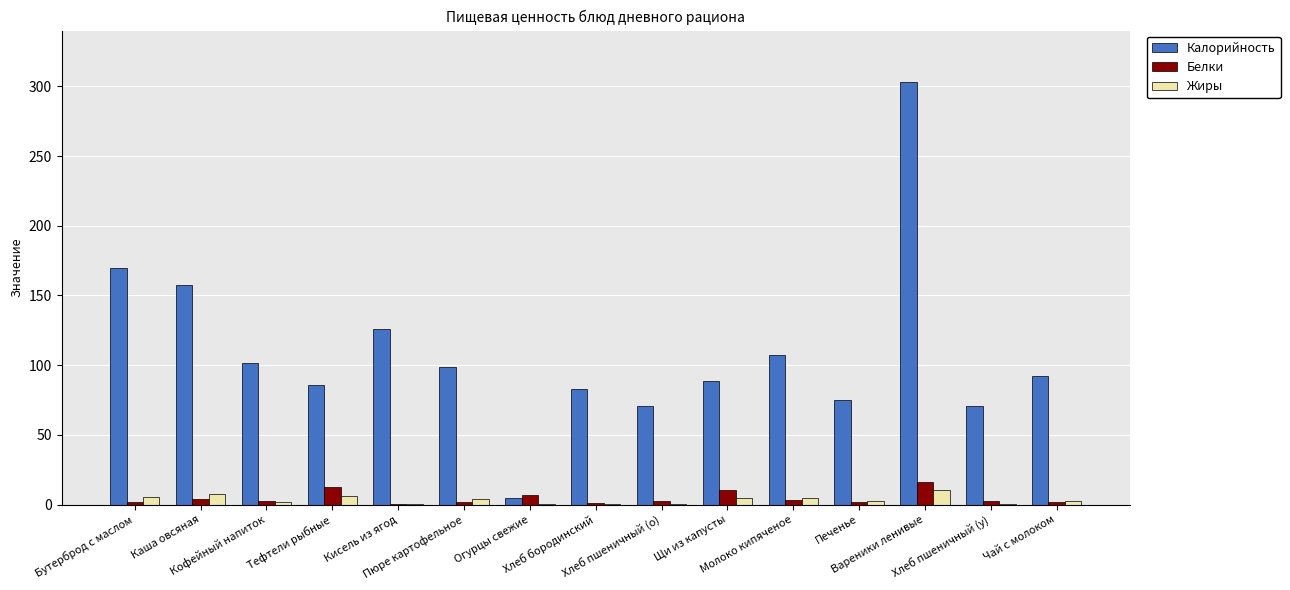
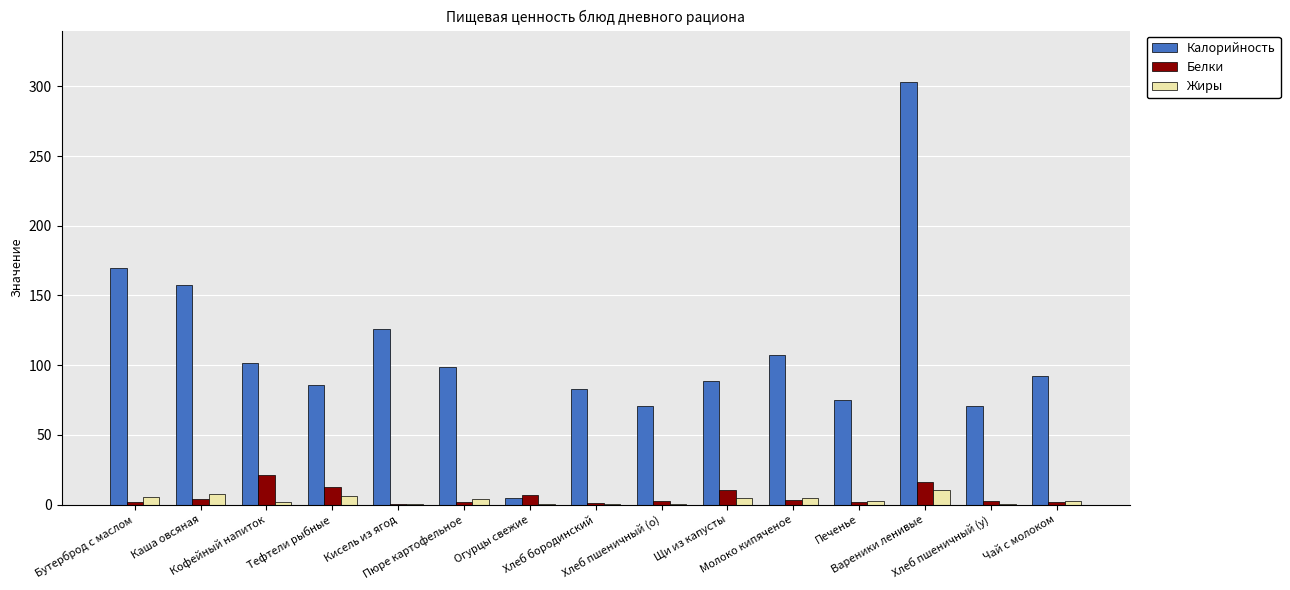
Белки, Кофейный напиток: 3 -> 21
